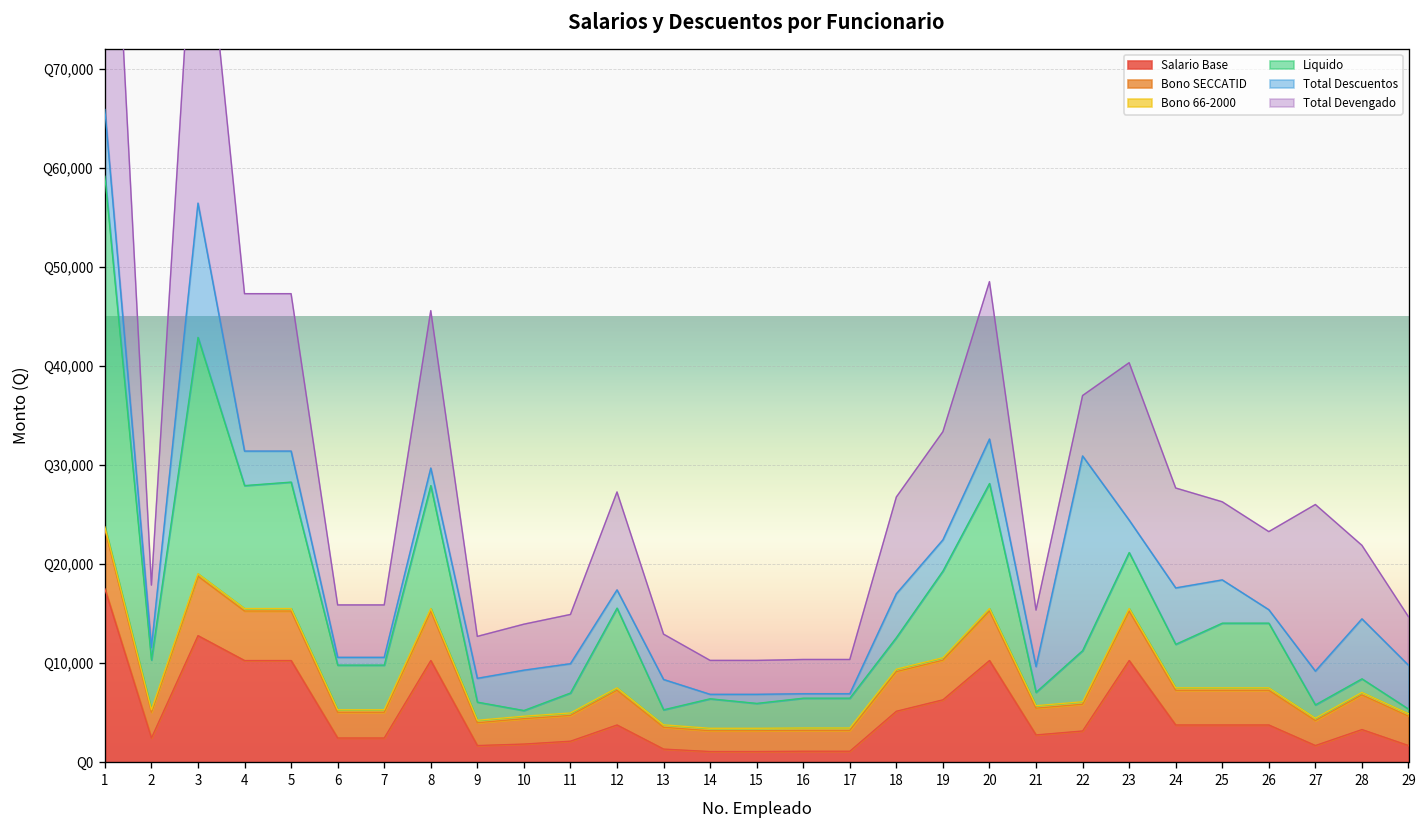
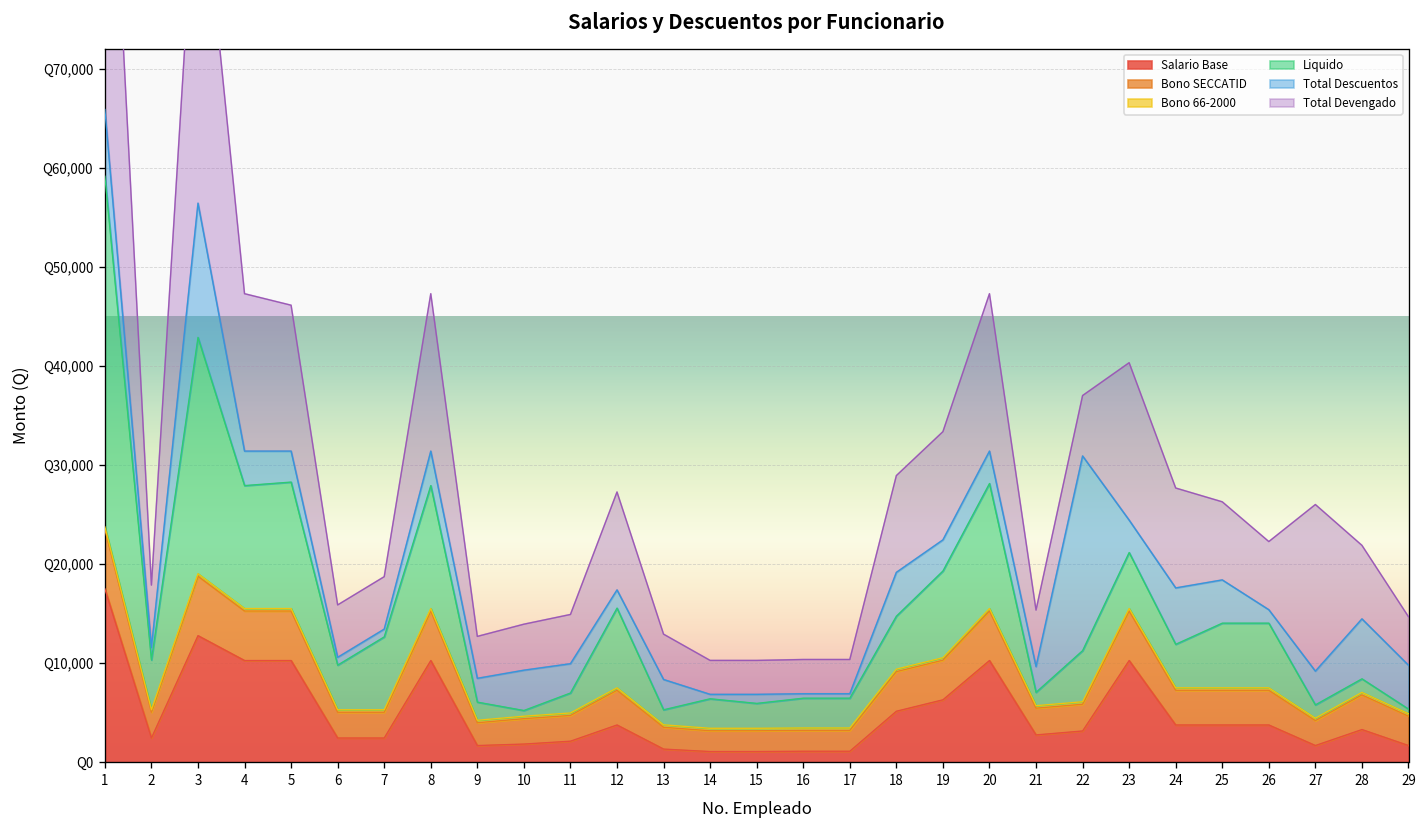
Total Devengado, 5: Q16,000 -> Q15,000
Liquido, 7: Q5,000 -> Q7,000
Total Descuentos, 8: Q2,000 -> Q3,000
Liquido, 18: Q3,000 -> Q5,000
Total Descuentos, 20: Q4,000 -> Q3,000
Total Devengado, 26: Q8,000 -> Q7,000
